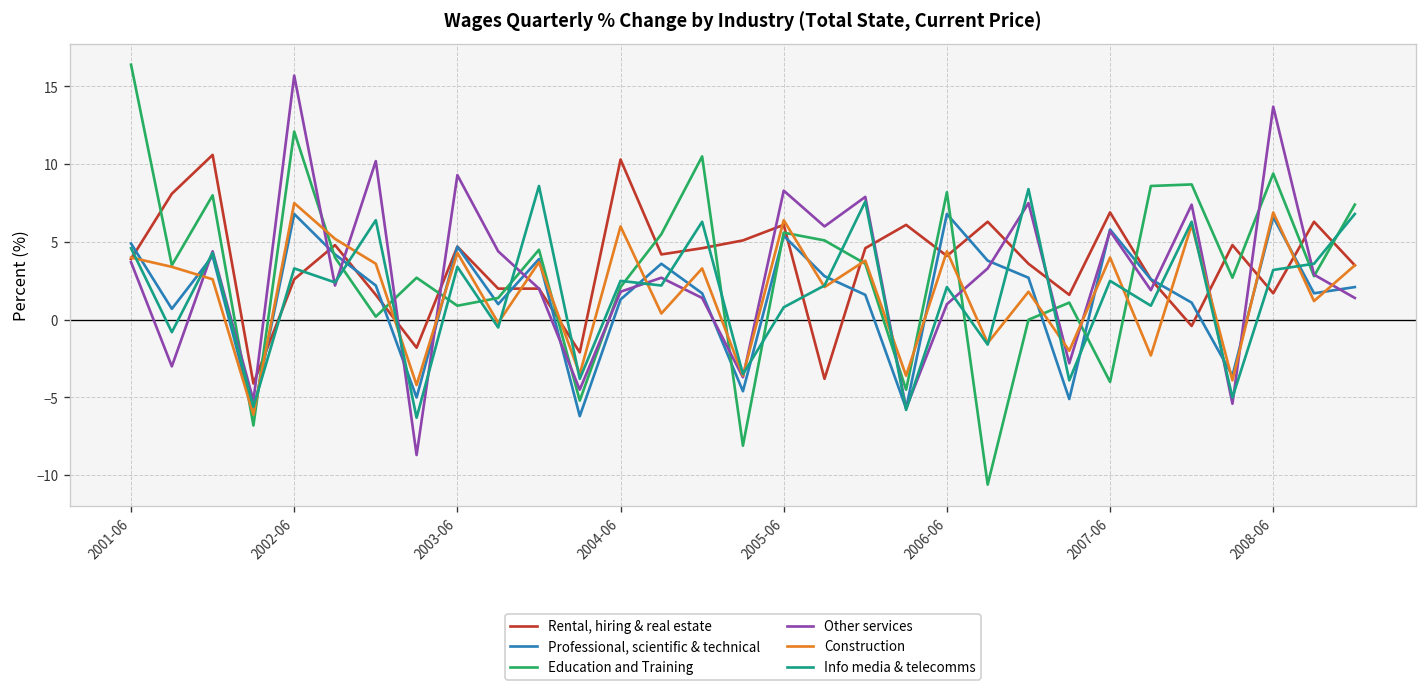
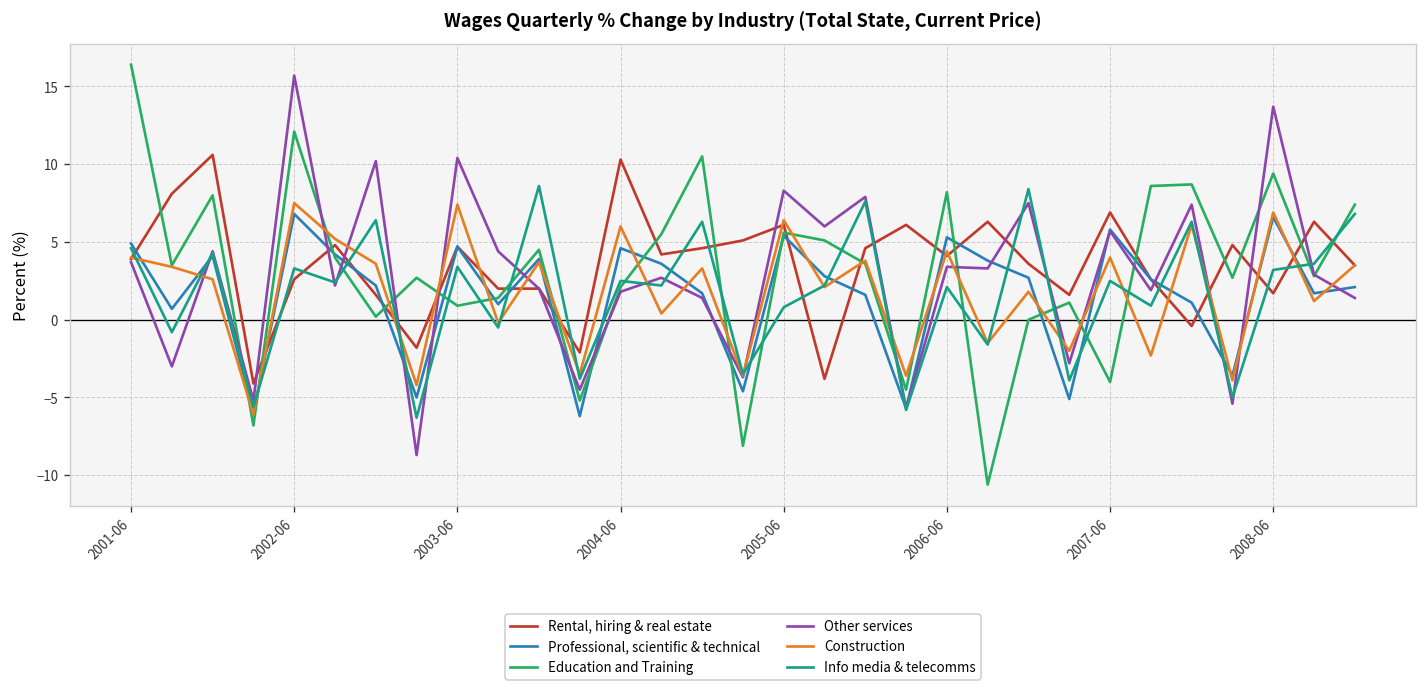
Other services, 2003-06: 9.3 -> 10.4
Construction, 2003-06: 4.3 -> 7.4
Professional, scientific & technical, 2004-06: 1.3 -> 4.6
Professional, scientific & technical, 2006-06: 6.8 -> 5.3
Other services, 2006-06: 1.0 -> 3.4
